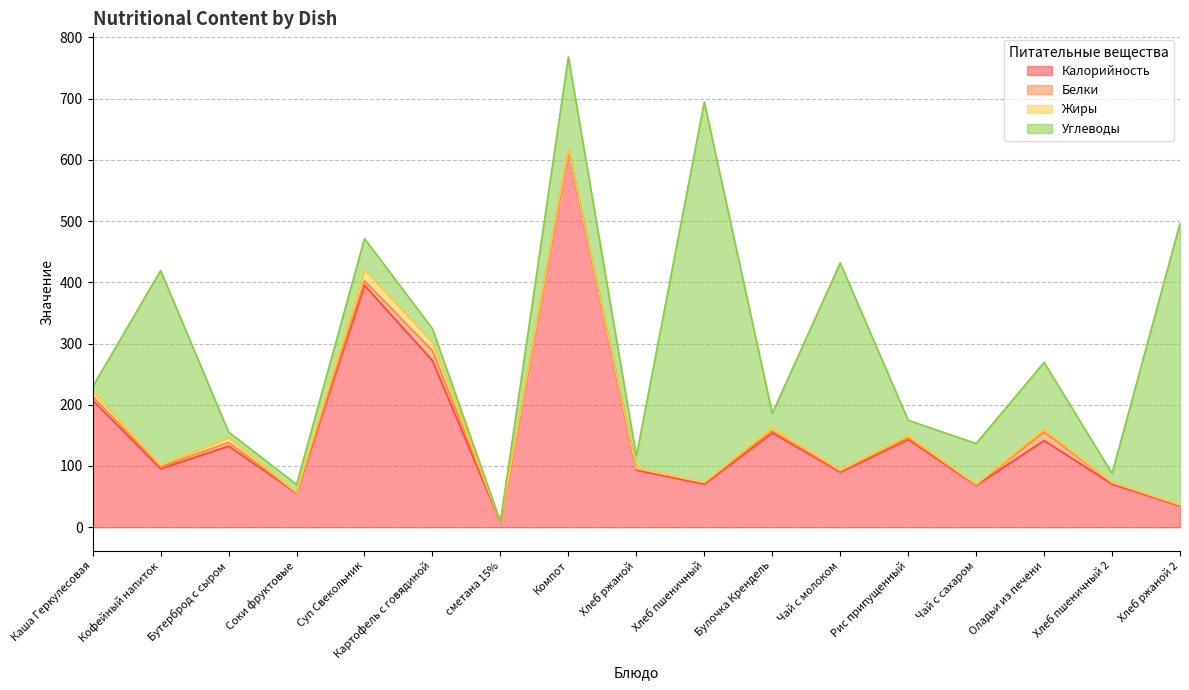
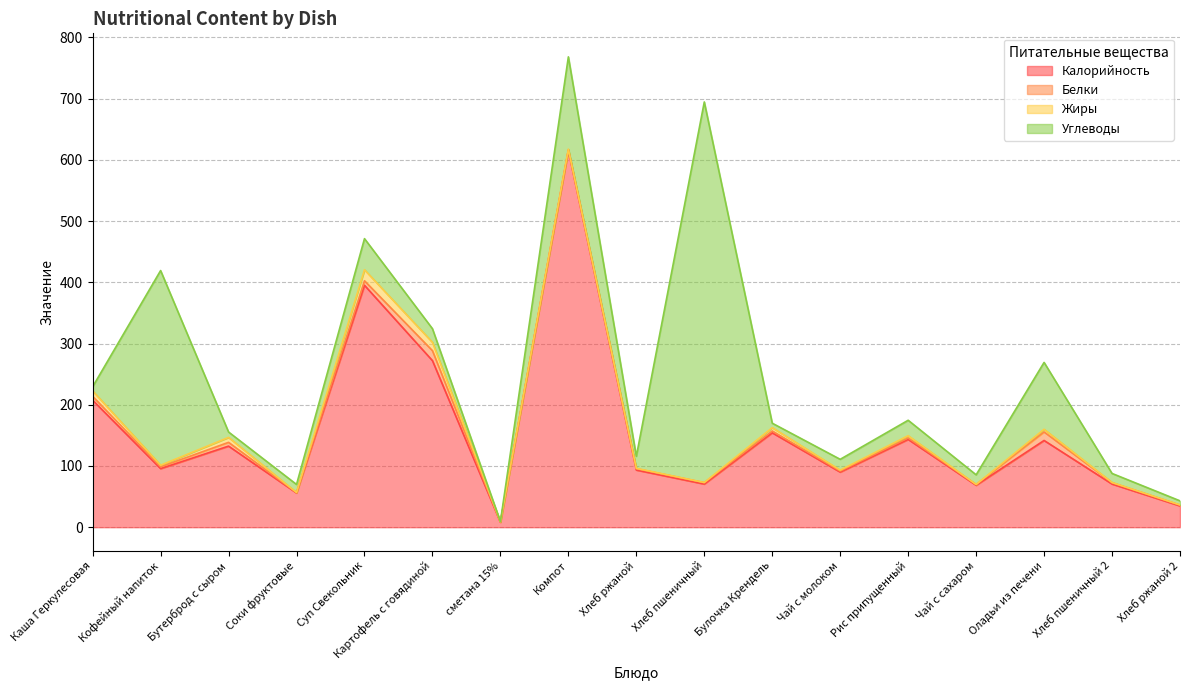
Углеводы, Булочка Крендель: 20 -> 10
Углеводы, Чай с молоком: 340 -> 20
Углеводы, Чай с сахаром: 70 -> 20
Углеводы, Хлеб ржаной 2: 460 -> 10
